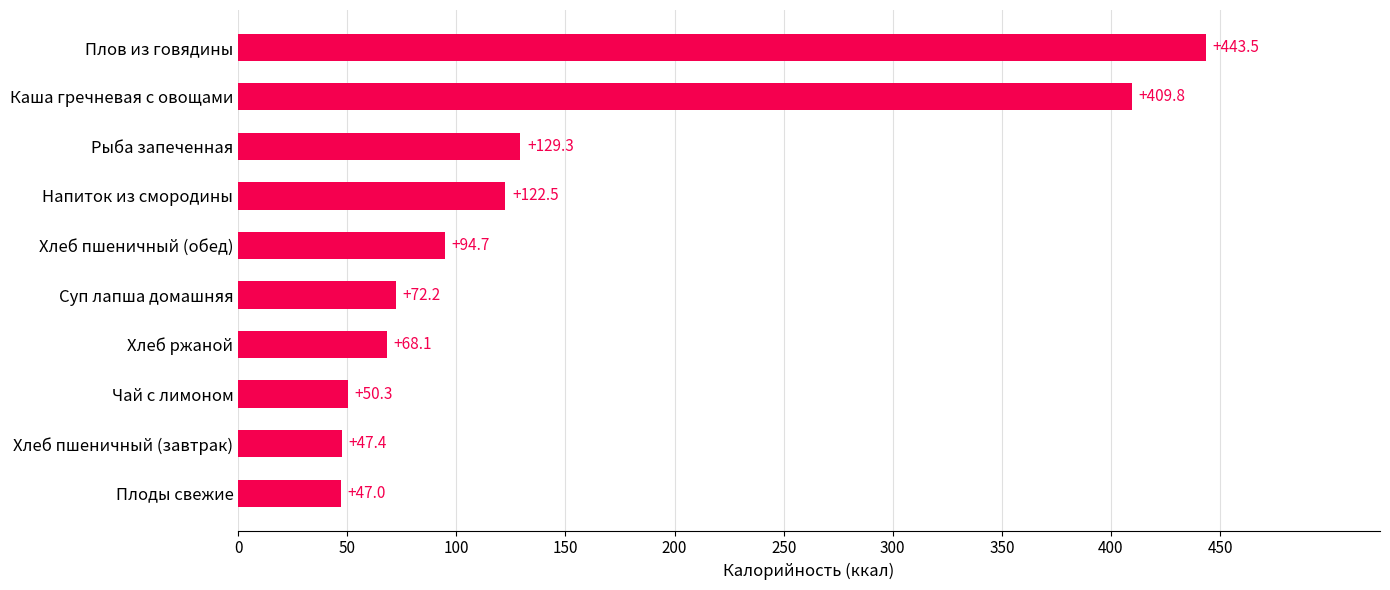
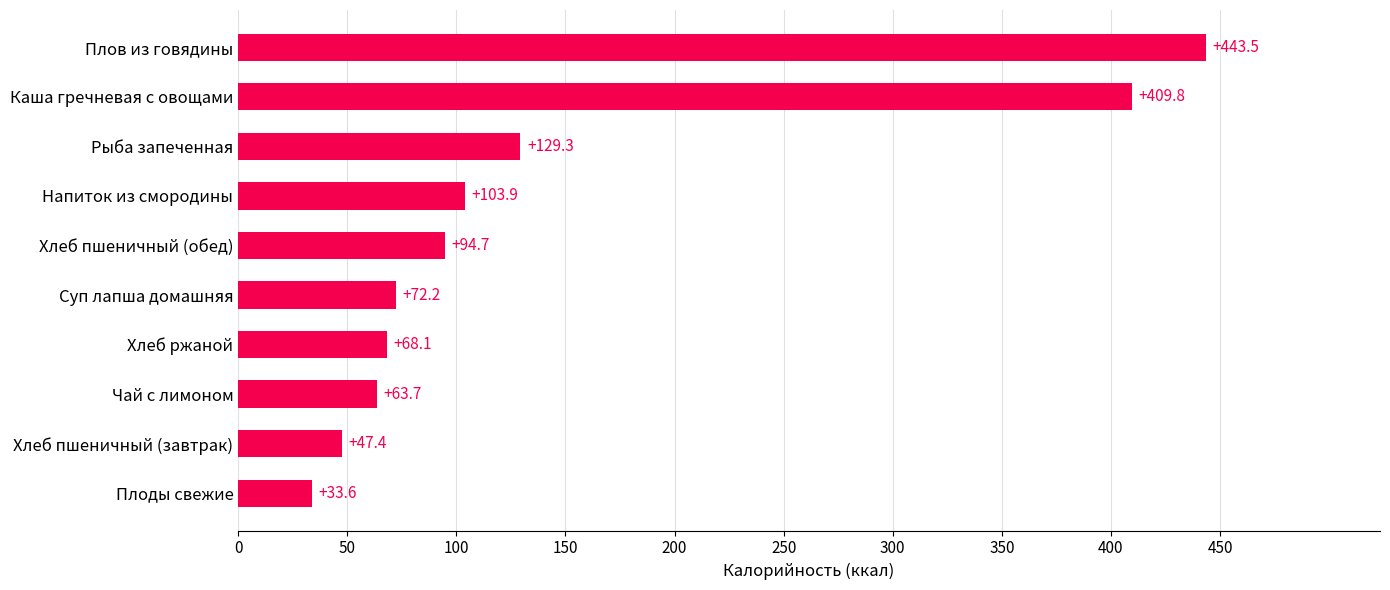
Напиток из смородины: +122.5 -> +103.9
Чай с лимоном: +50.3 -> +63.7
Плоды свежие: +47.0 -> +33.6
